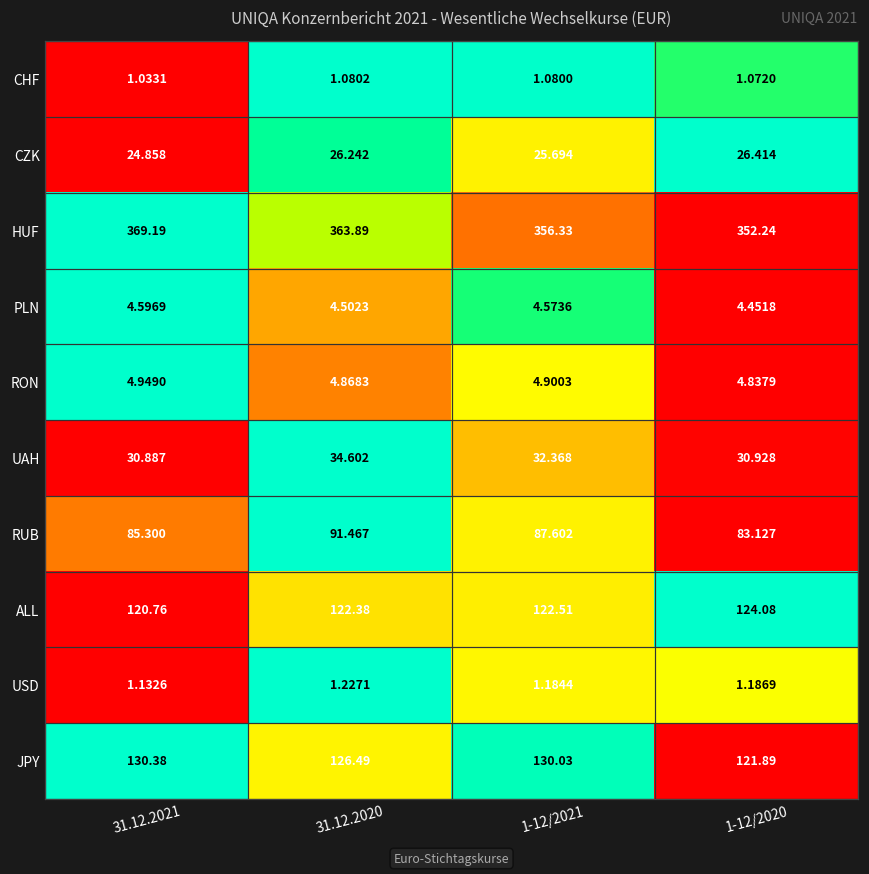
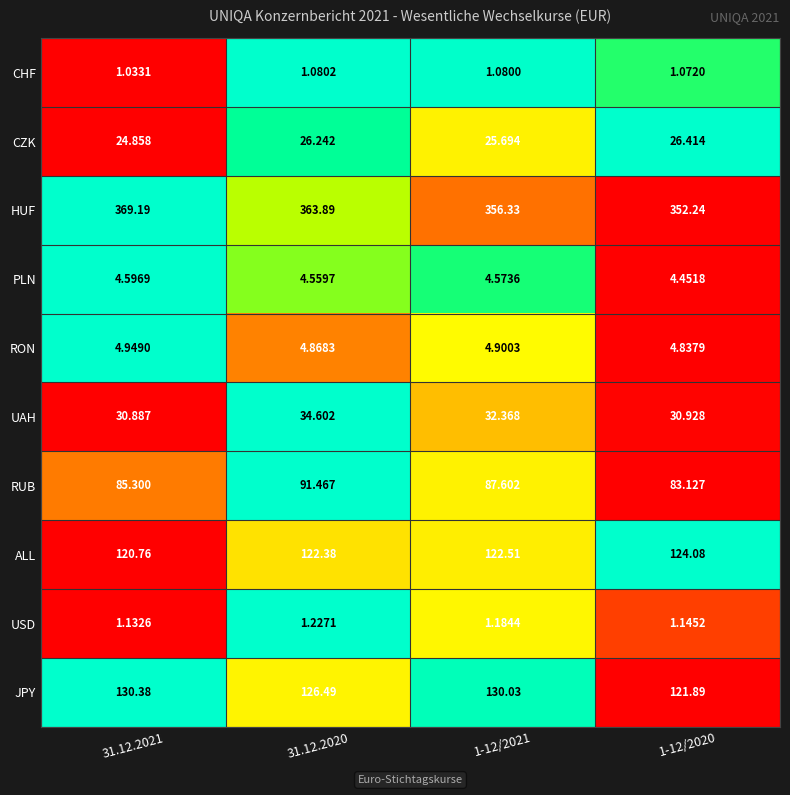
PLN, 31.12.2020: 4.5023 -> 4.5597
USD, 1-12/2020: 1.1869 -> 1.1452
